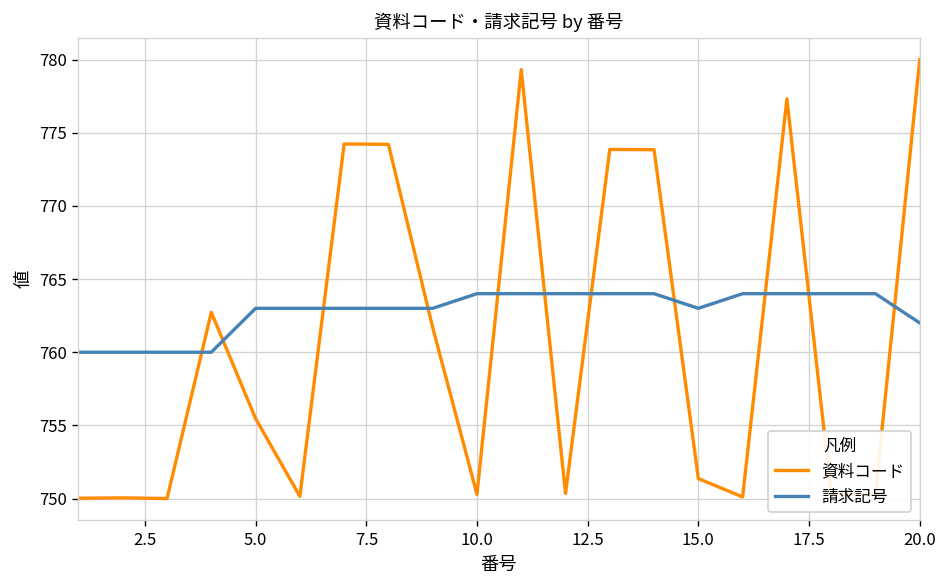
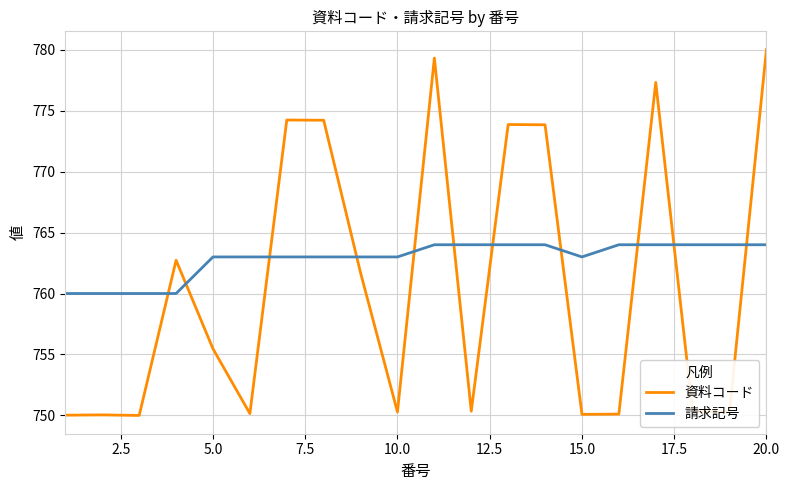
請求記号, 10.0: 764 -> 763
資料コード, 15.0: 751.4 -> 750.1
請求記号, 20.0: 762 -> 764
